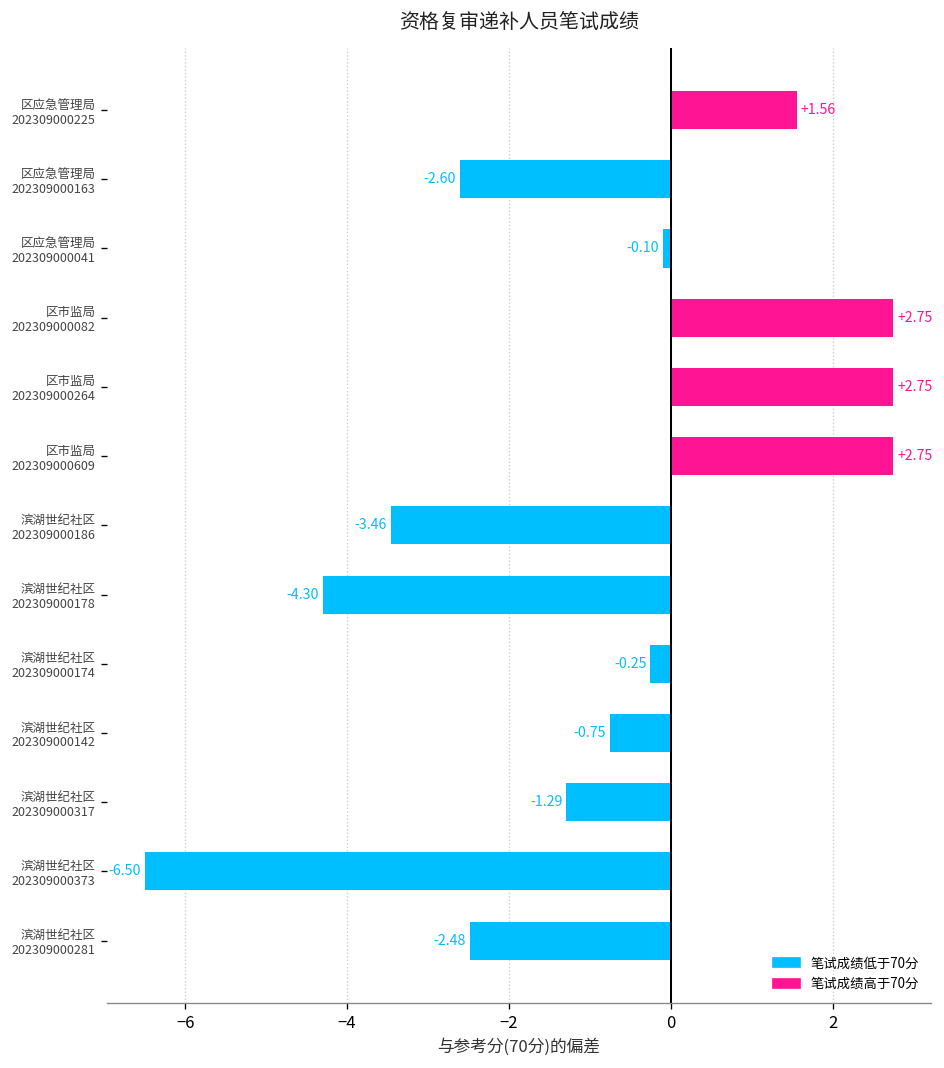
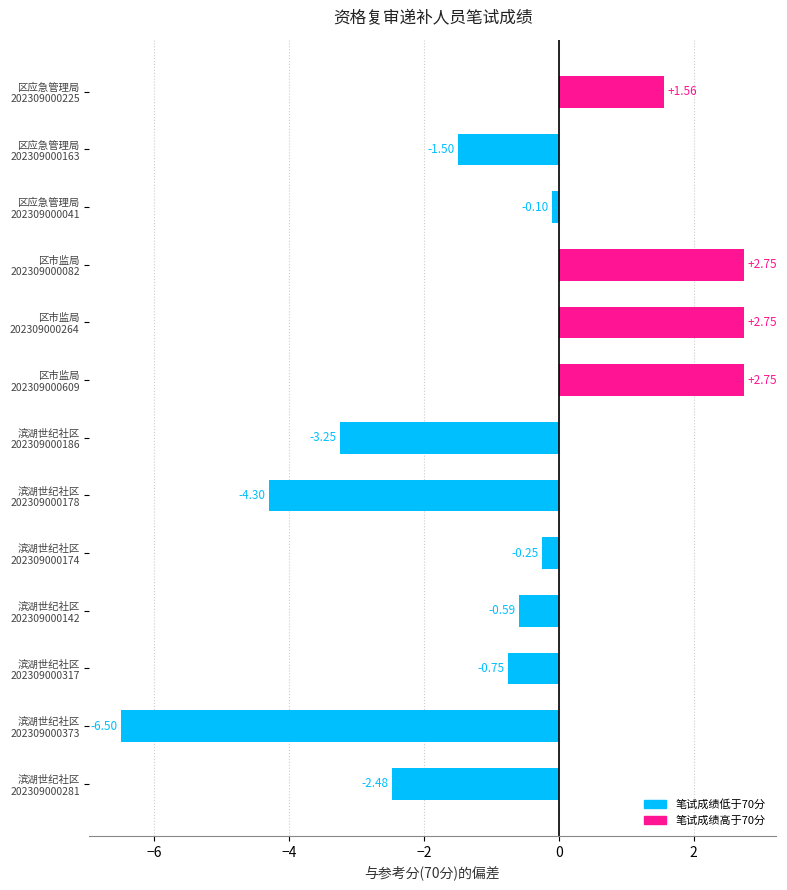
区应急管理局 202309000163: -2.60 -> -1.50
滨湖世纪社区 202309000186: -3.46 -> -3.25
滨湖世纪社区 202309000142: -0.75 -> -0.59
滨湖世纪社区 202309000317: -1.29 -> -0.75
